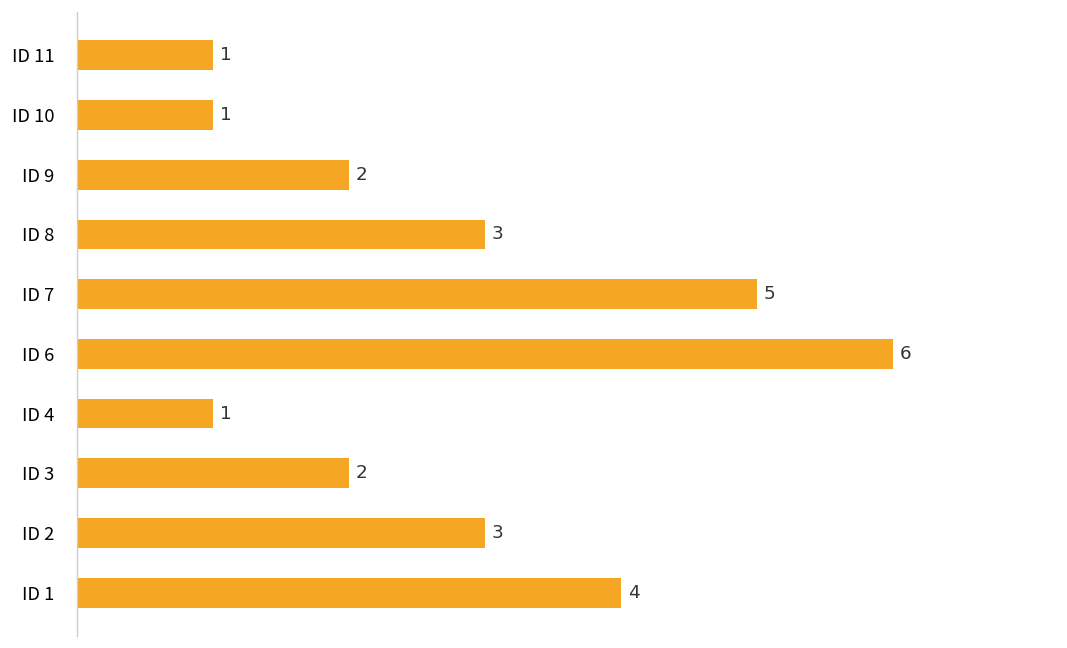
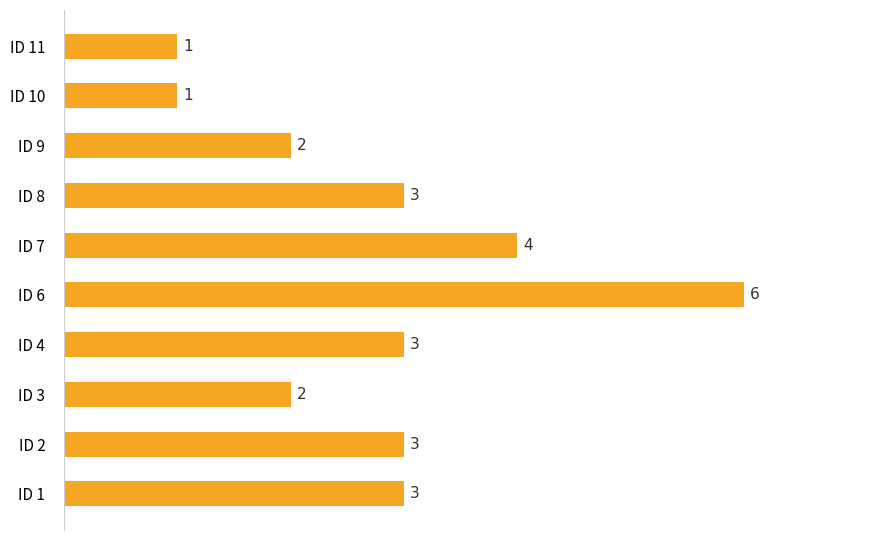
ID 7: 5 -> 4
ID 4: 1 -> 3
ID 1: 4 -> 3
